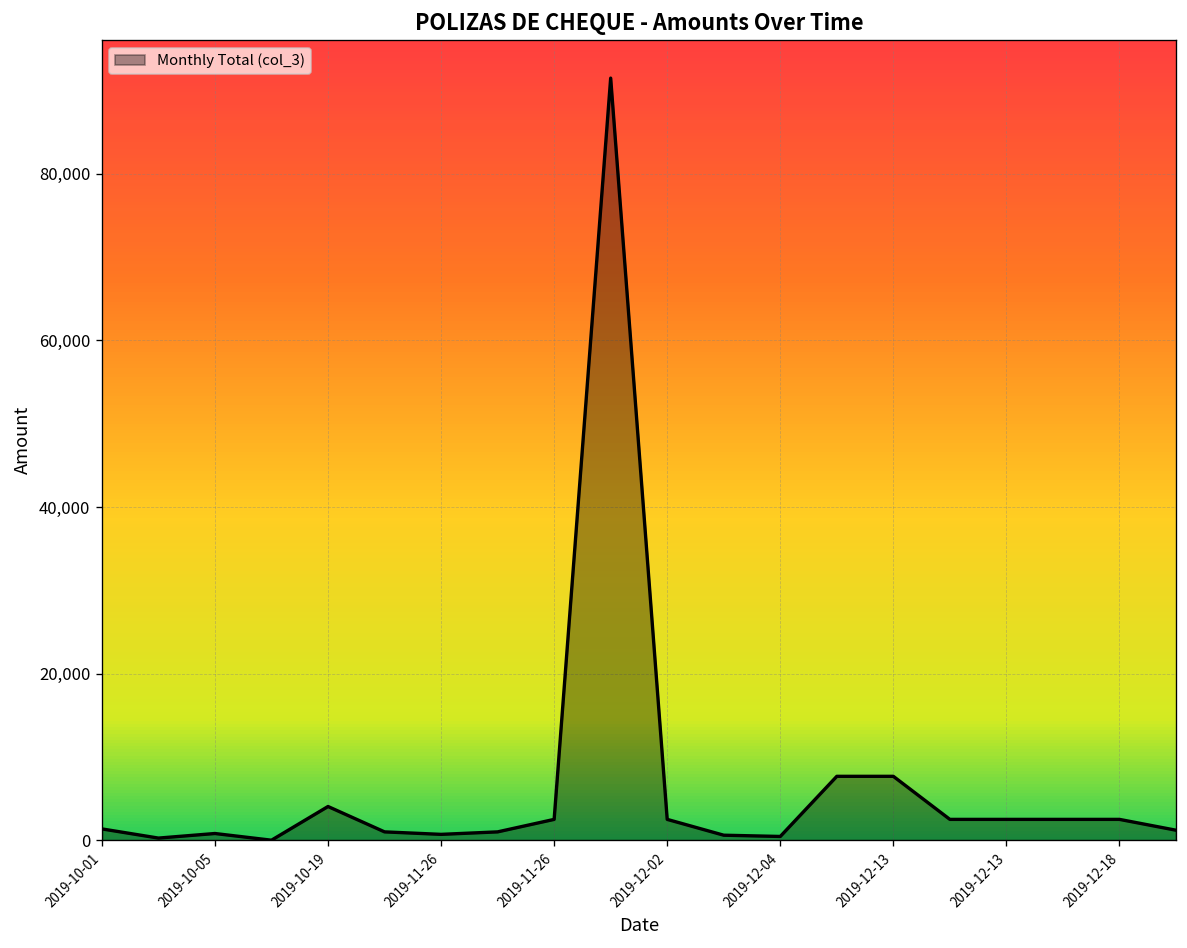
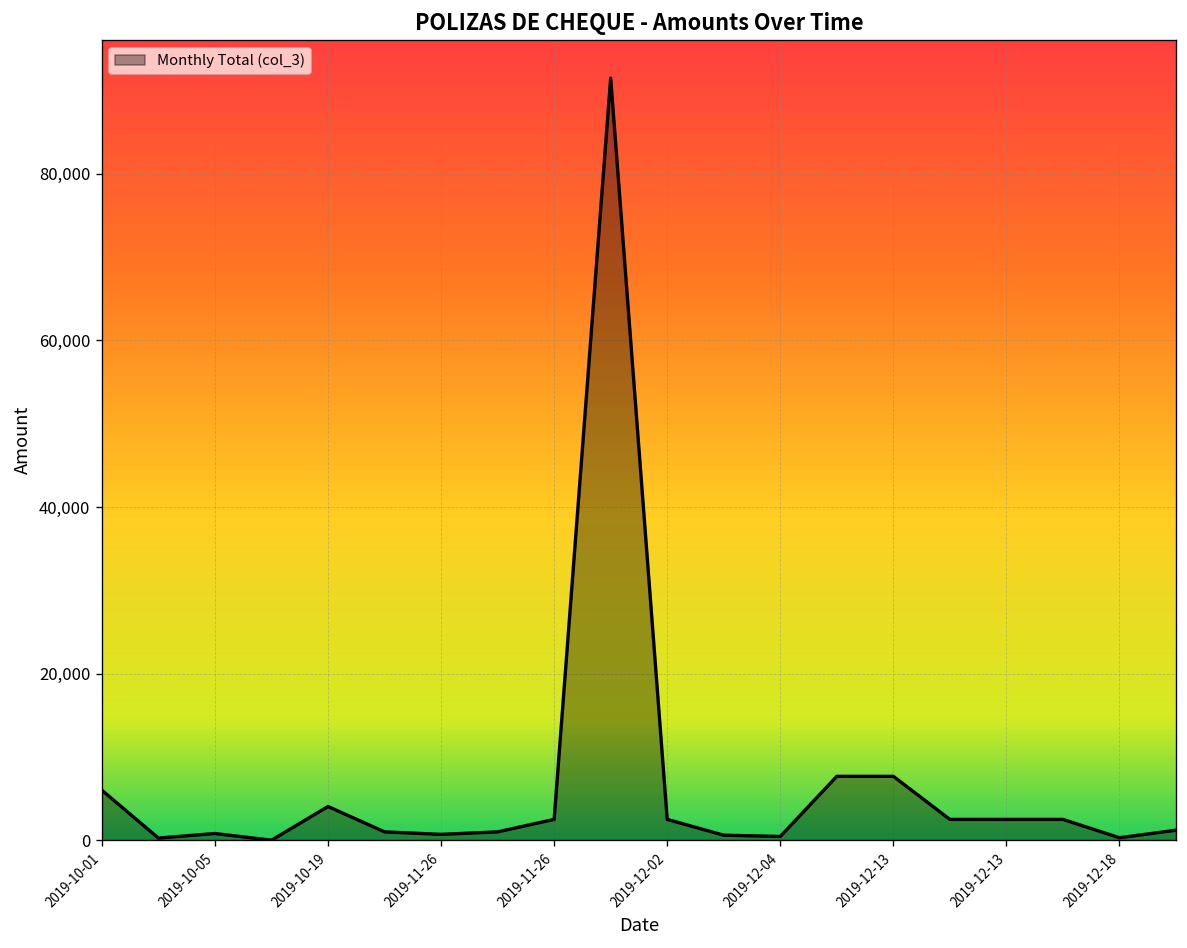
2019-10-01: 1,000 -> 6,000
2019-12-18: 3,000 -> 0
